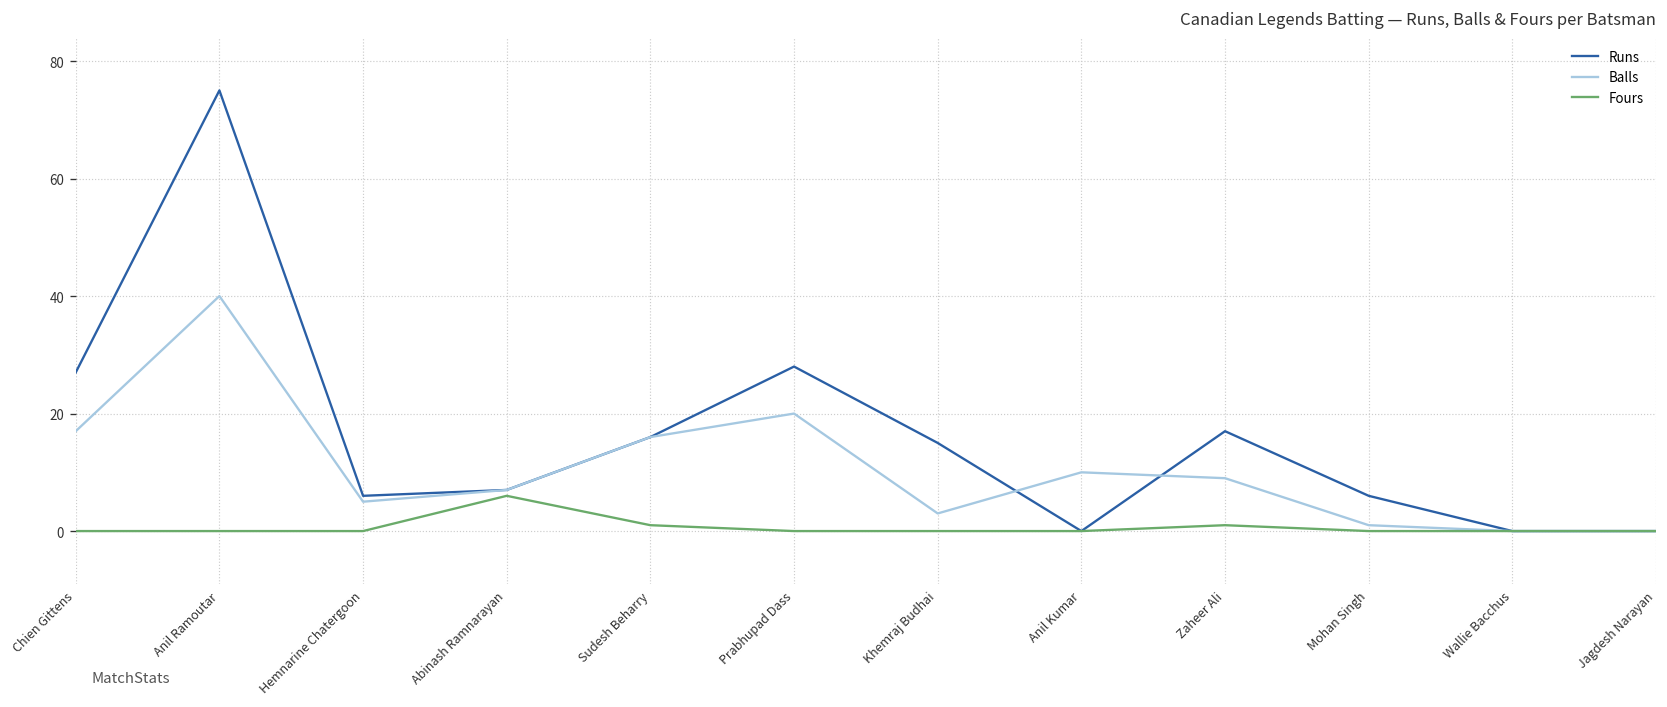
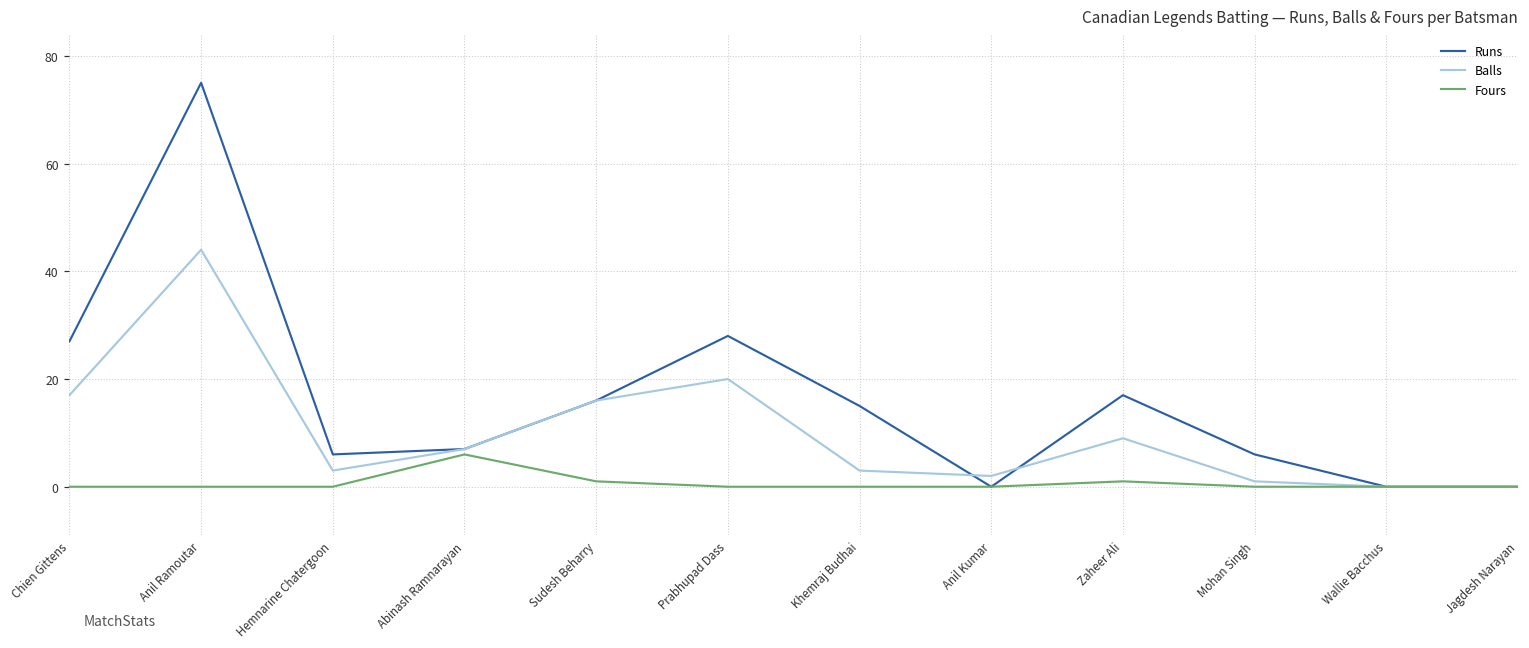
Balls, Anil Ramoutar: 40 -> 44
Balls, Hemnarine Chatergoon: 5 -> 3
Balls, Anil Kumar: 10 -> 2
